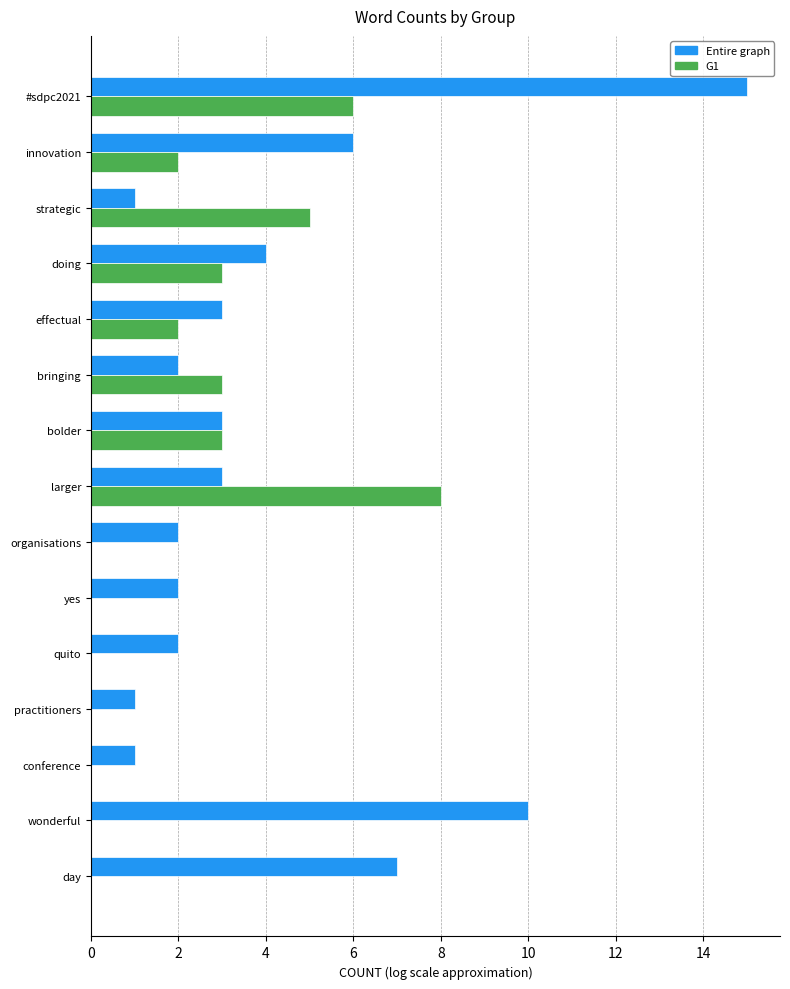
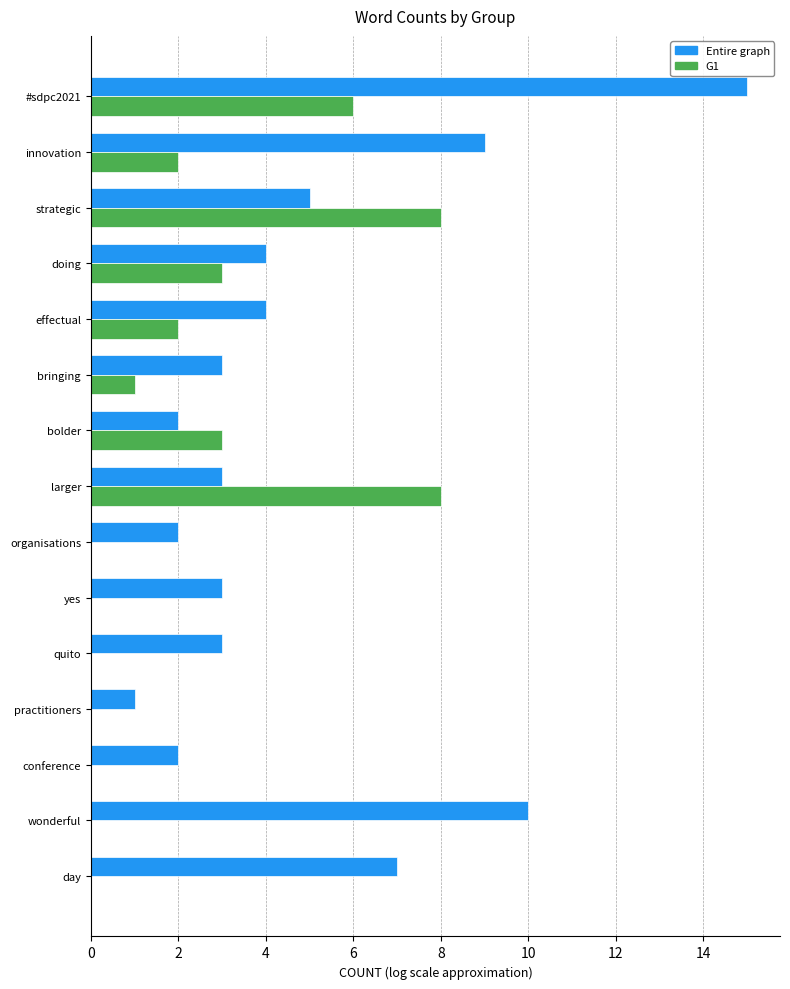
Entire graph, innovation: 6 -> 9
Entire graph, strategic: 1 -> 5
G1, strategic: 5 -> 8
Entire graph, effectual: 3 -> 4
Entire graph, bringing: 2 -> 3
G1, bringing: 3 -> 1
Entire graph, bolder: 3 -> 2
Entire graph, yes: 2 -> 3
Entire graph, quito: 2 -> 3
Entire graph, conference: 1 -> 2
